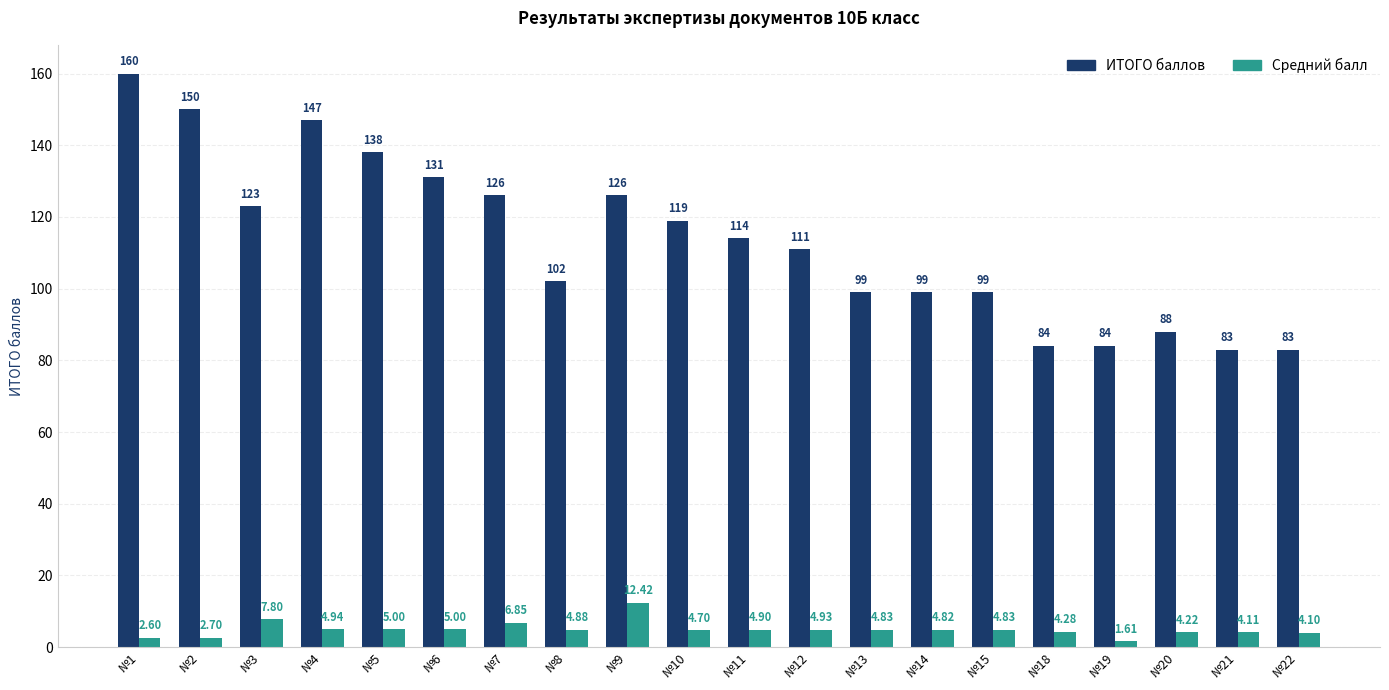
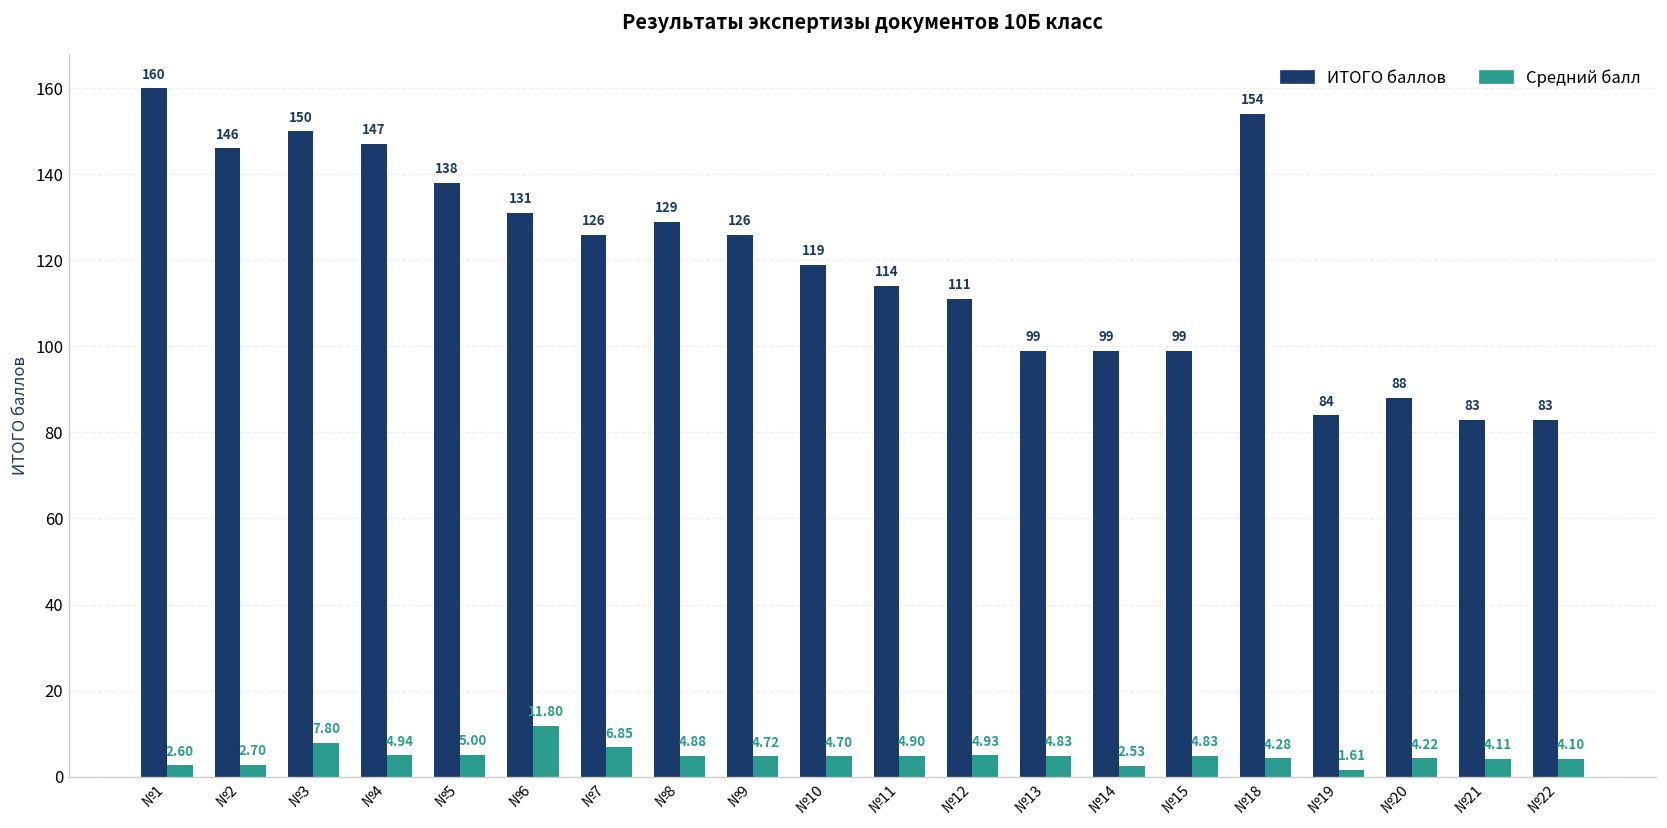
ИТОГО баллов, №2: 150 -> 146
ИТОГО баллов, №3: 123 -> 150
Средний балл, №6: 5.00 -> 11.80
ИТОГО баллов, №8: 102 -> 129
Средний балл, №9: 12.42 -> 4.72
Средний балл, №14: 4.82 -> 2.53
ИТОГО баллов, №18: 84 -> 154
